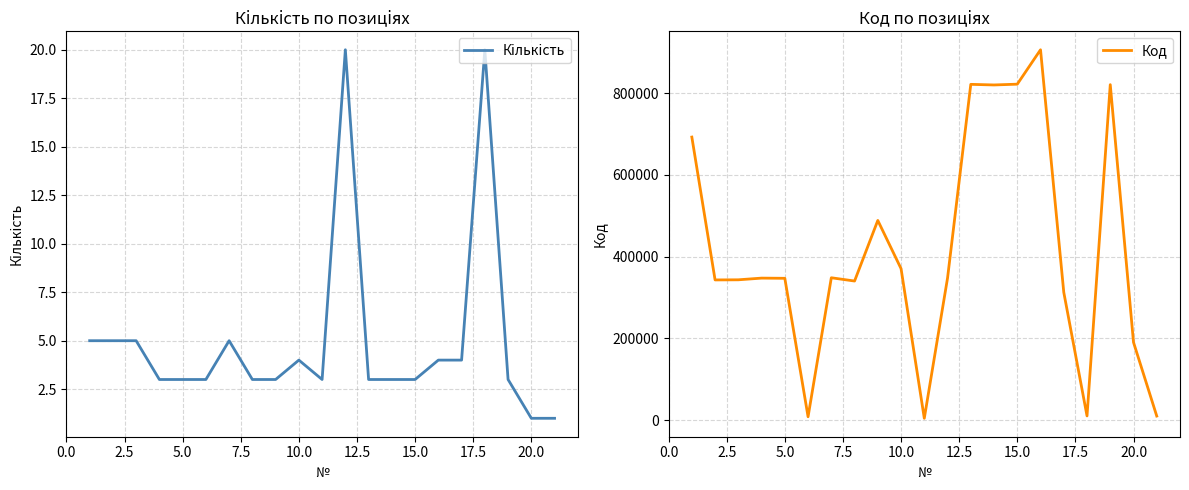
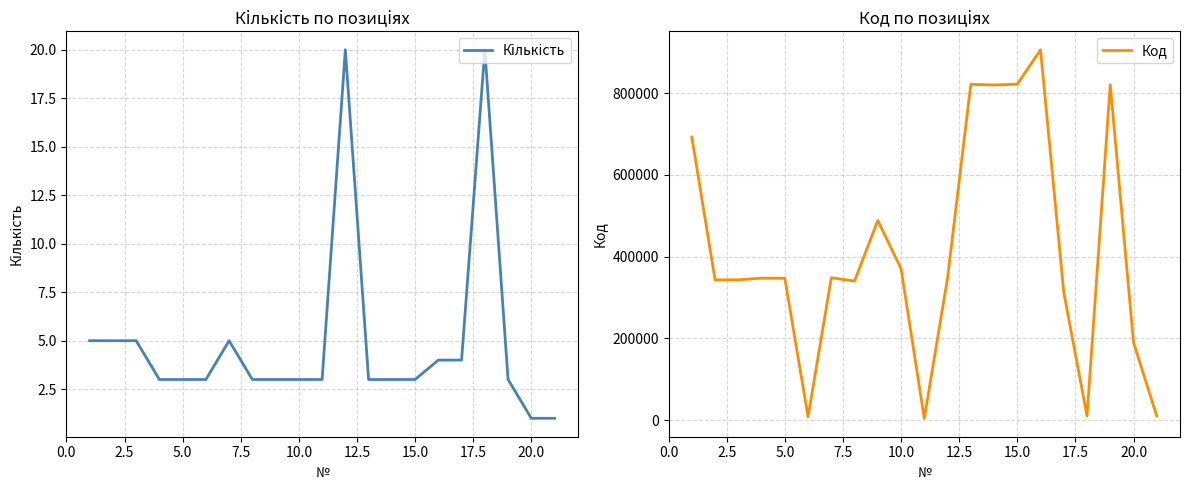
Кількість по позиціях, 10.0: 4 -> 3
